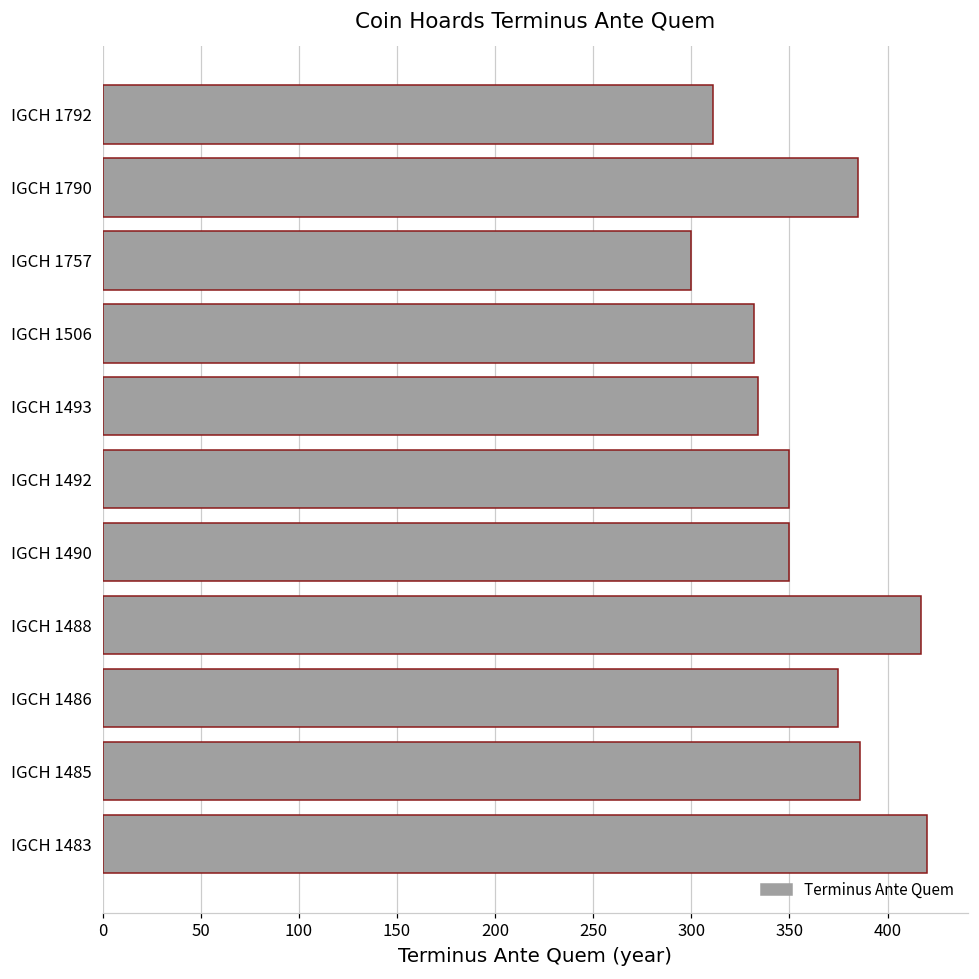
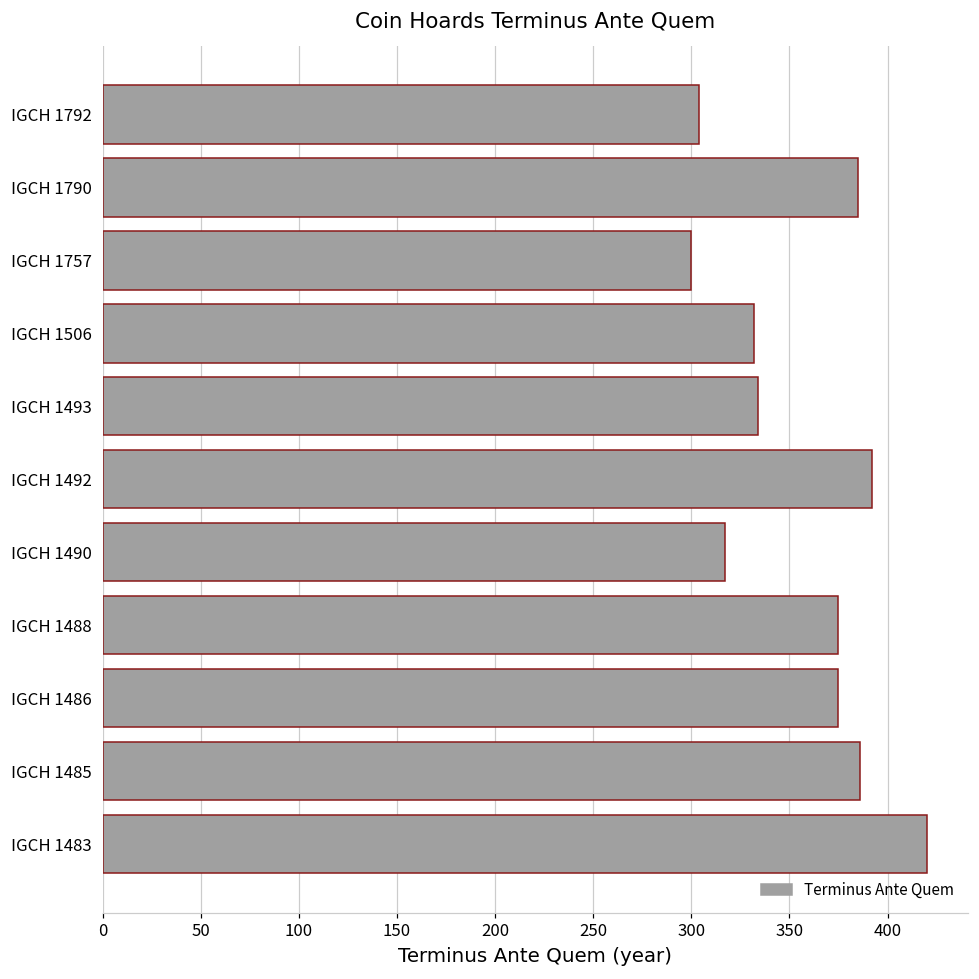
IGCH 1792: 311 -> 304
IGCH 1492: 350 -> 392
IGCH 1490: 350 -> 317
IGCH 1488: 417 -> 375
